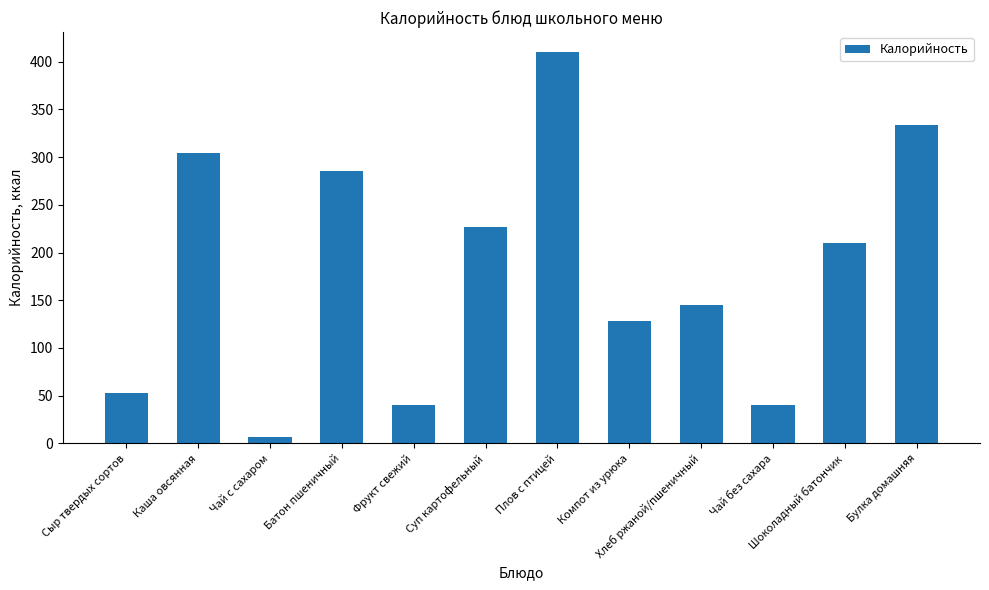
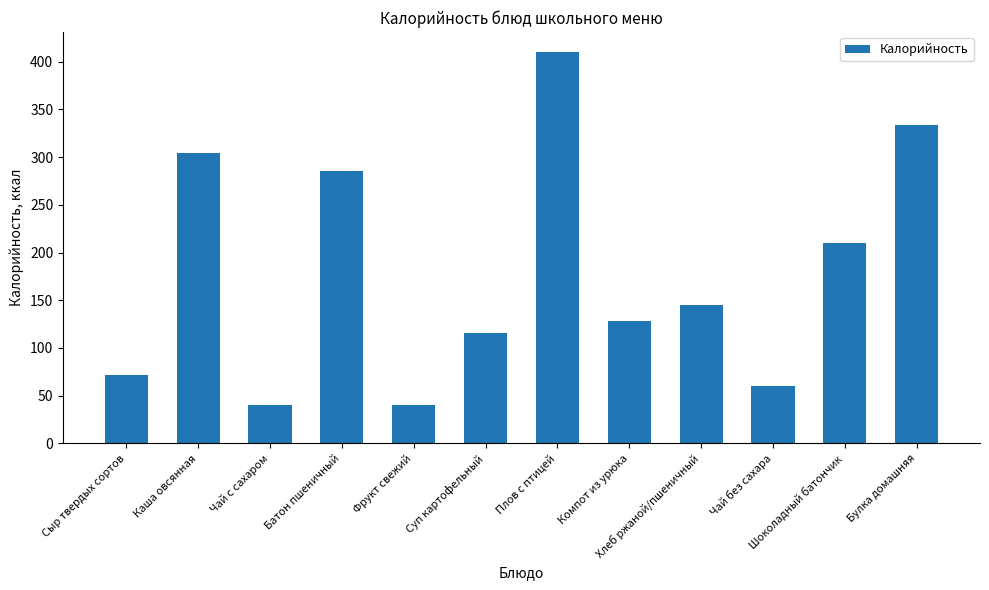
Сыр твердых сортов: 50 -> 70
Чай с сахаром: 10 -> 40
Суп картофельный: 230 -> 120
Чай без сахара: 40 -> 60
